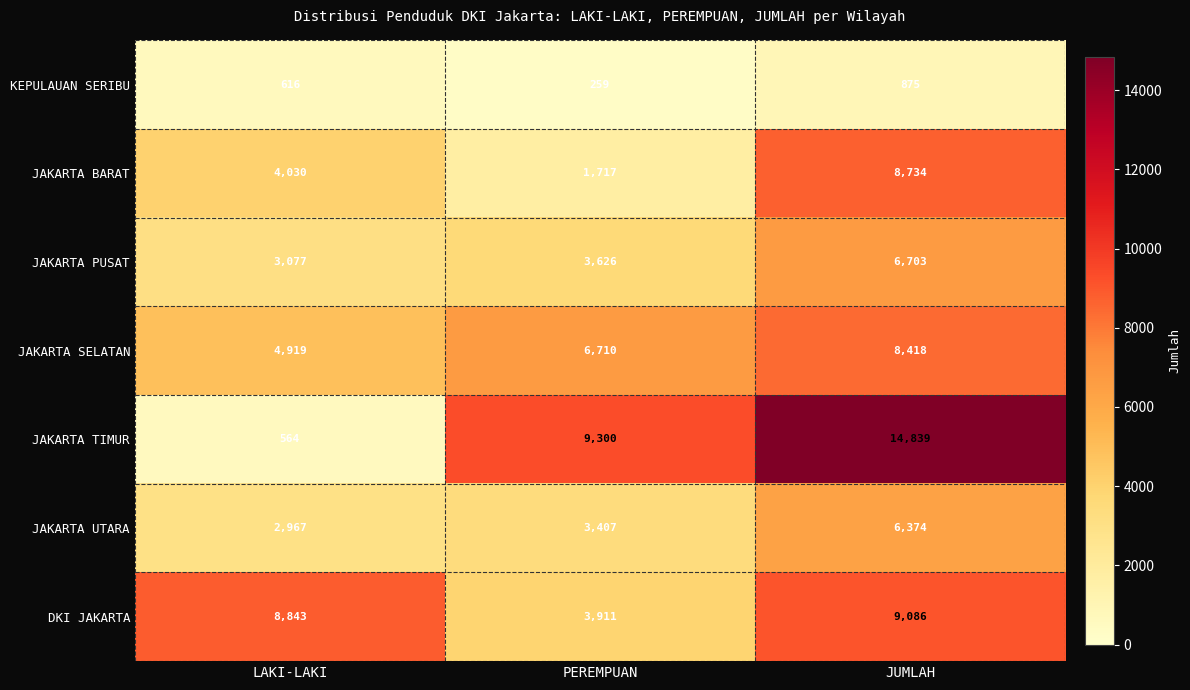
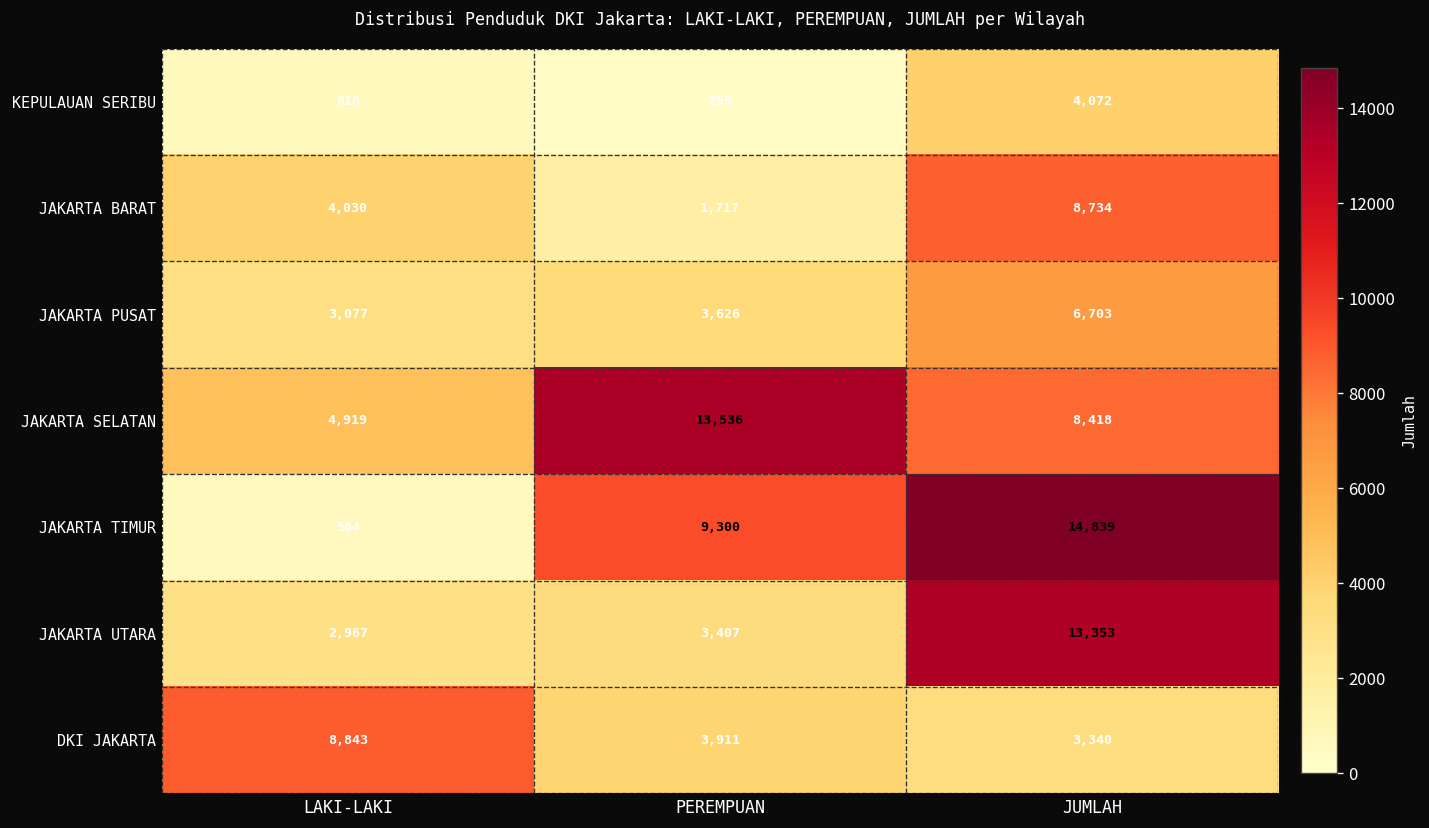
KEPULAUAN SERIBU, JUMLAH: 875 -> 4,072
JAKARTA SELATAN, PEREMPUAN: 6,710 -> 13,536
JAKARTA UTARA, JUMLAH: 6,374 -> 13,353
DKI JAKARTA, JUMLAH: 9,086 -> 3,340
